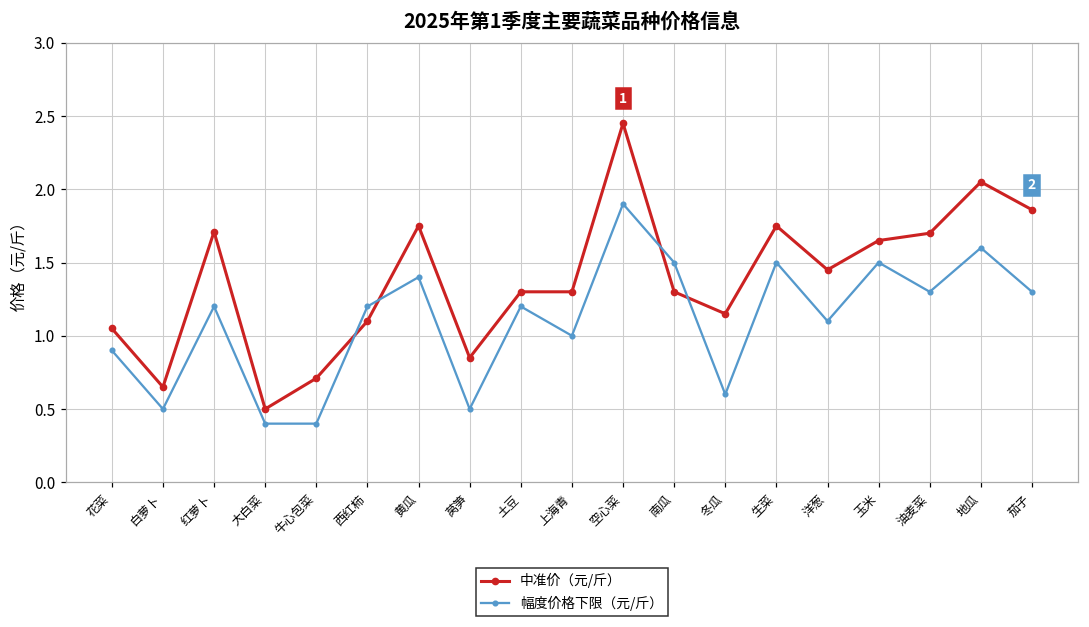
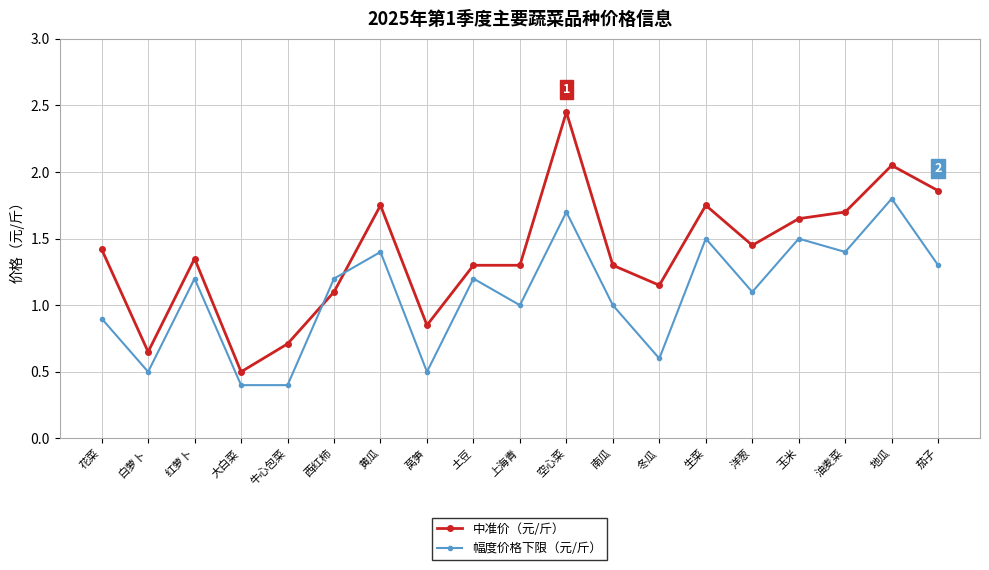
中准价（元/斤）, 花菜: 1.05 -> 1.42
中准价（元/斤）, 红萝卜: 1.71 -> 1.35
幅度价格下限（元/斤）, 空心菜: 1.9 -> 1.7
幅度价格下限（元/斤）, 南瓜: 1.5 -> 1.0
幅度价格下限（元/斤）, 油麦菜: 1.3 -> 1.4
幅度价格下限（元/斤）, 地瓜: 1.6 -> 1.8
